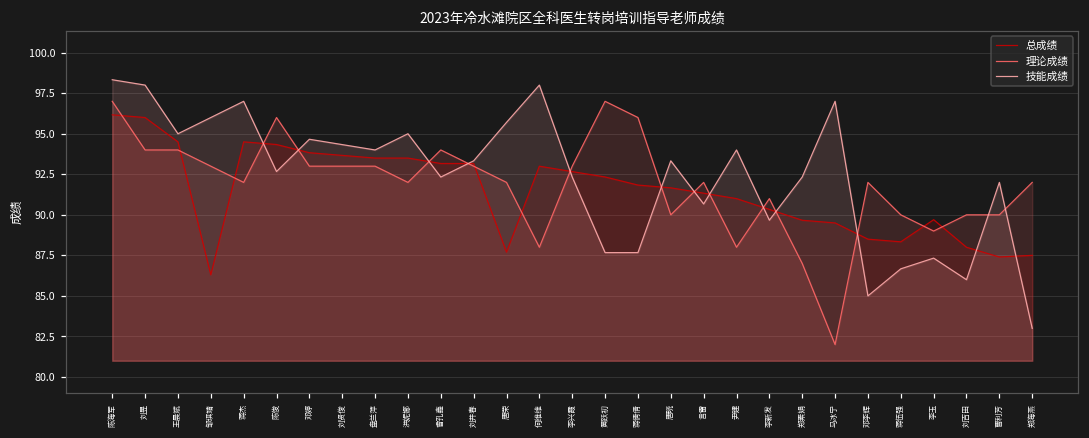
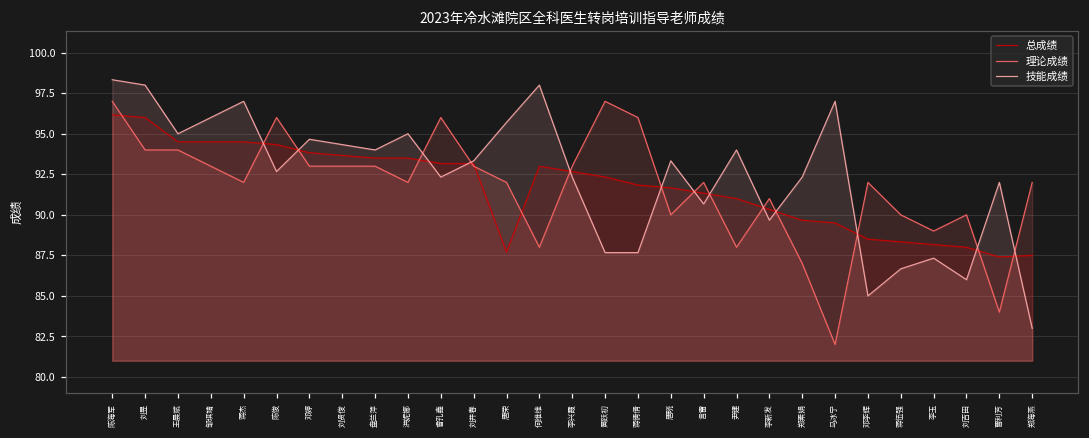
总成绩, 邹琪靖: 86.3 -> 94.5
理论成绩, 曾孔鑫: 94 -> 96
总成绩, 李玉: 89.7 -> 88.2
理论成绩, 曹利芳: 90 -> 84
